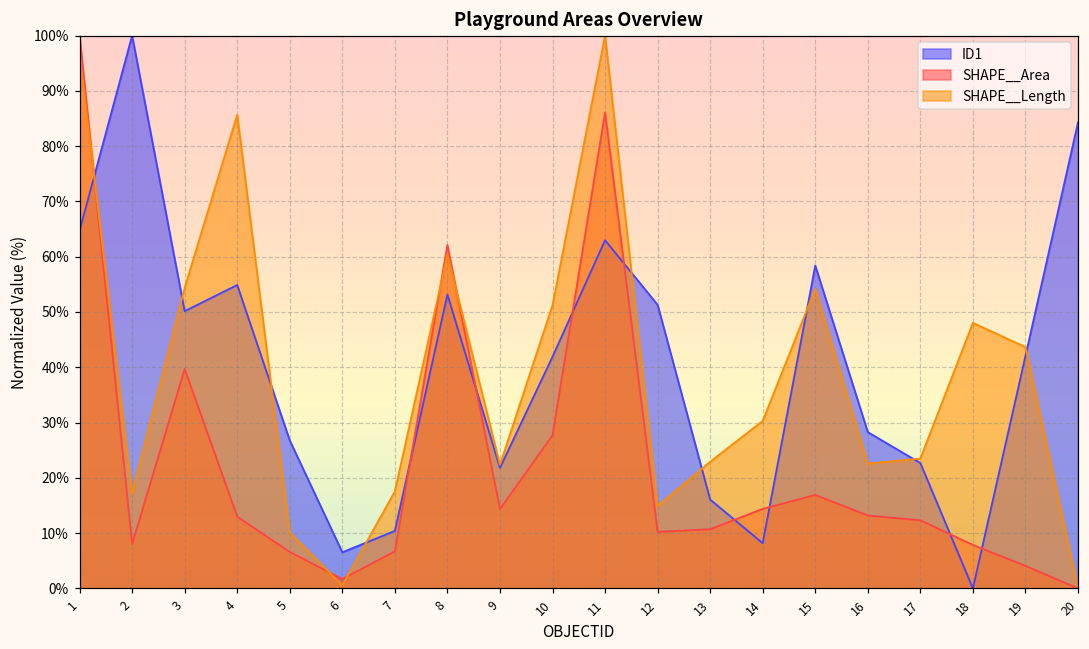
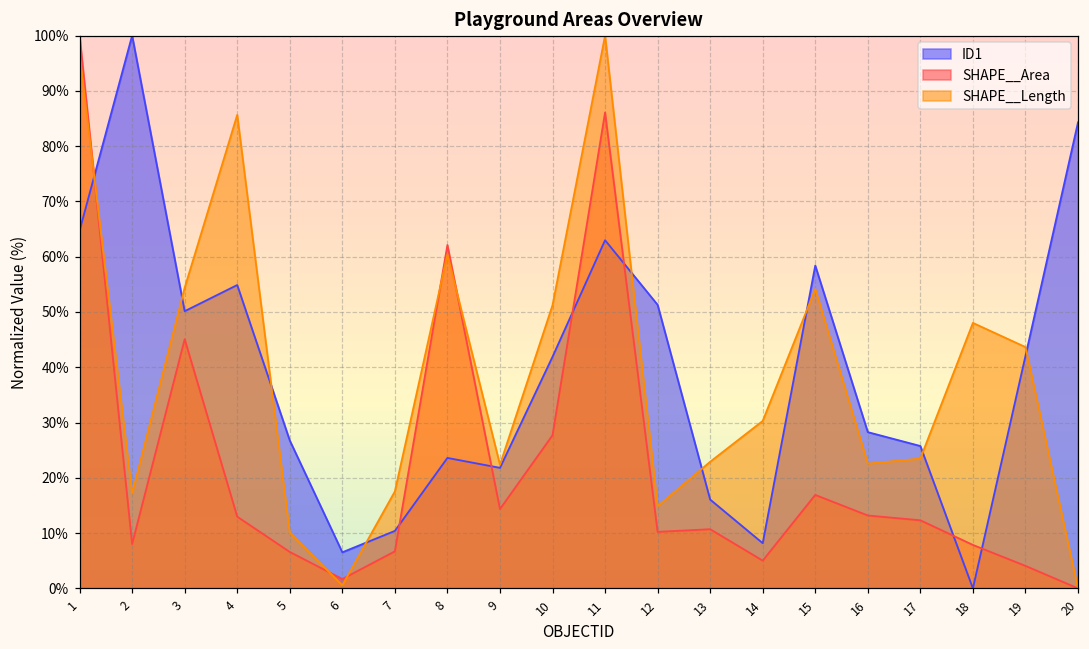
SHAPE__Area, 3: 40% -> 45%
ID1, 8: 53% -> 24%
SHAPE__Area, 14: 14% -> 5%
ID1, 17: 23% -> 26%
